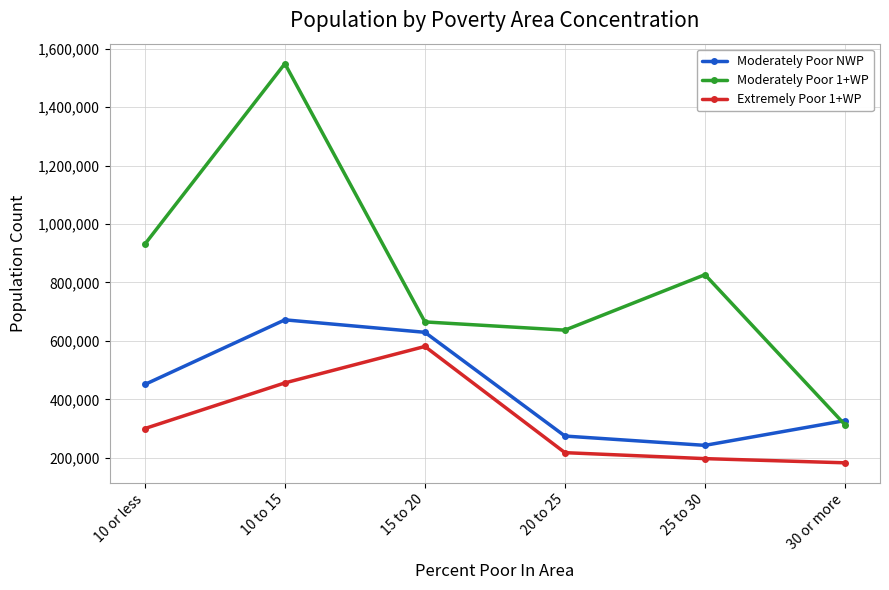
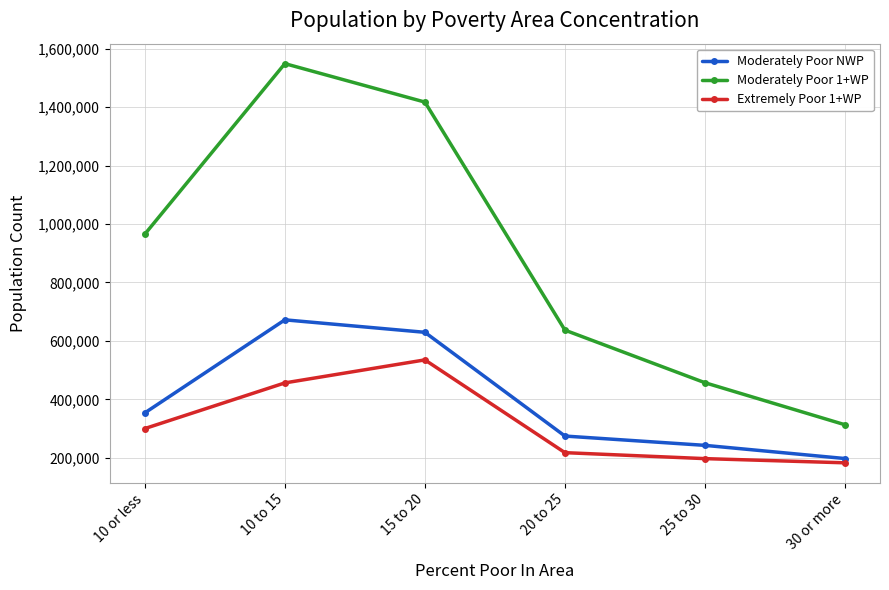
Moderately Poor NWP, 10 or less: 450,000 -> 350,000
Moderately Poor 1+WP, 10 or less: 930,000 -> 970,000
Moderately Poor 1+WP, 15 to 20: 670,000 -> 1,420,000
Extremely Poor 1+WP, 15 to 20: 580,000 -> 540,000
Moderately Poor 1+WP, 25 to 30: 830,000 -> 460,000
Moderately Poor NWP, 30 or more: 330,000 -> 200,000
